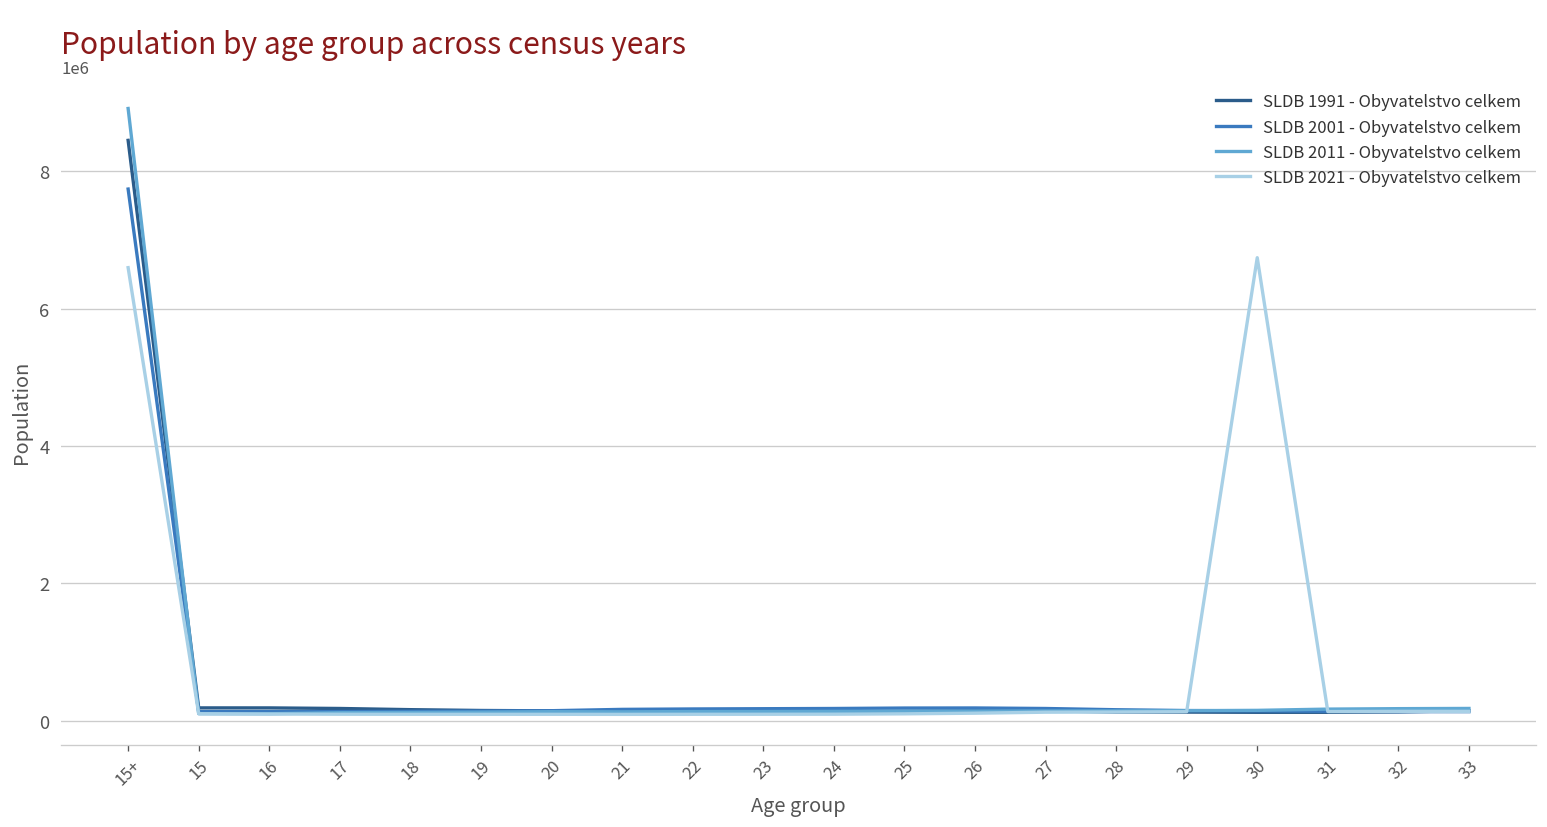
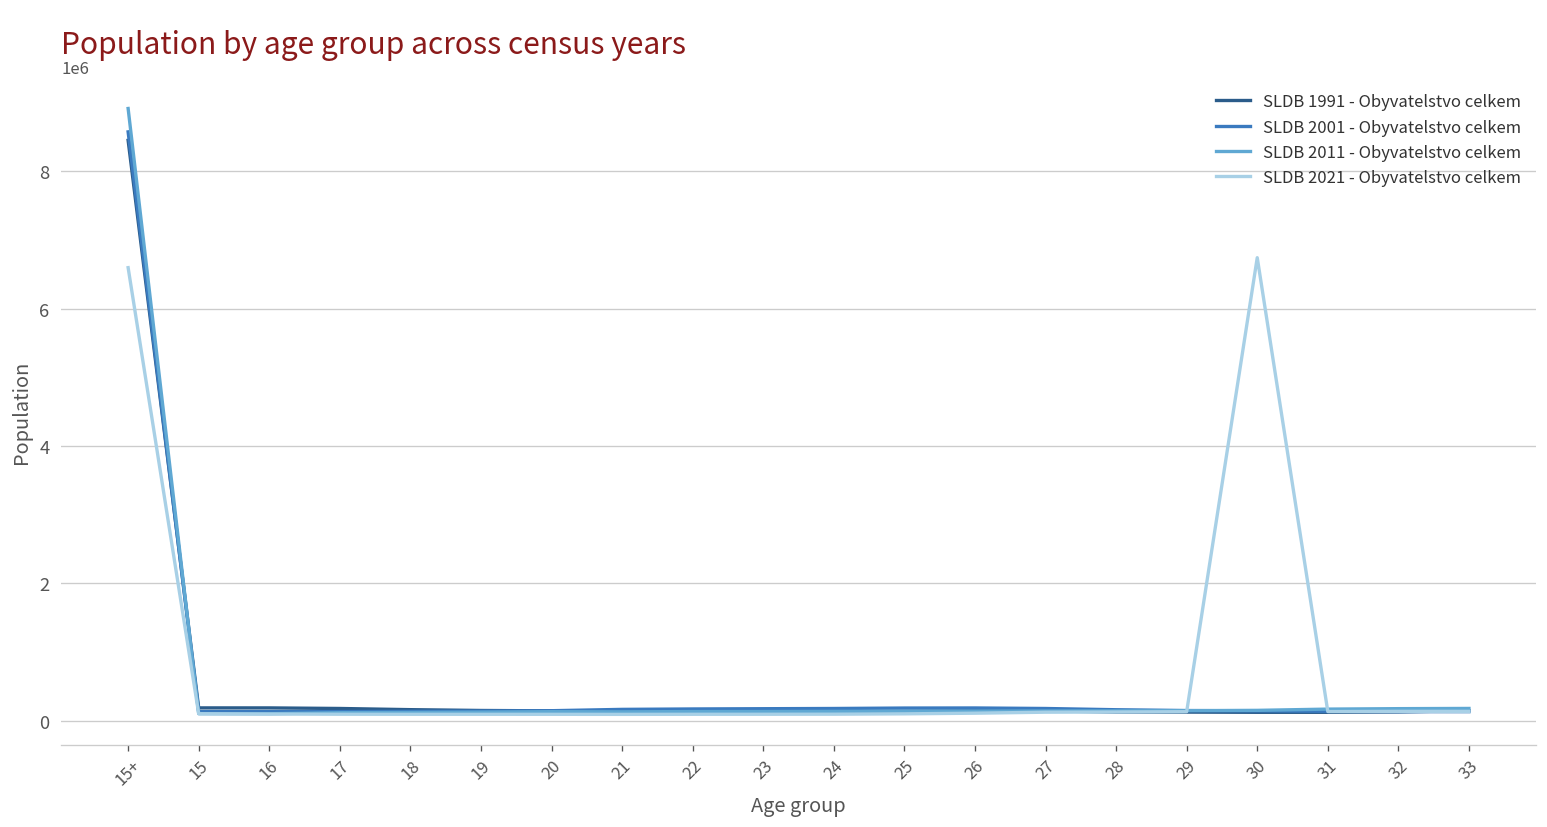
SLDB 2001 - Obyvatelstvo celkem, 15+: 7700000 -> 8600000
